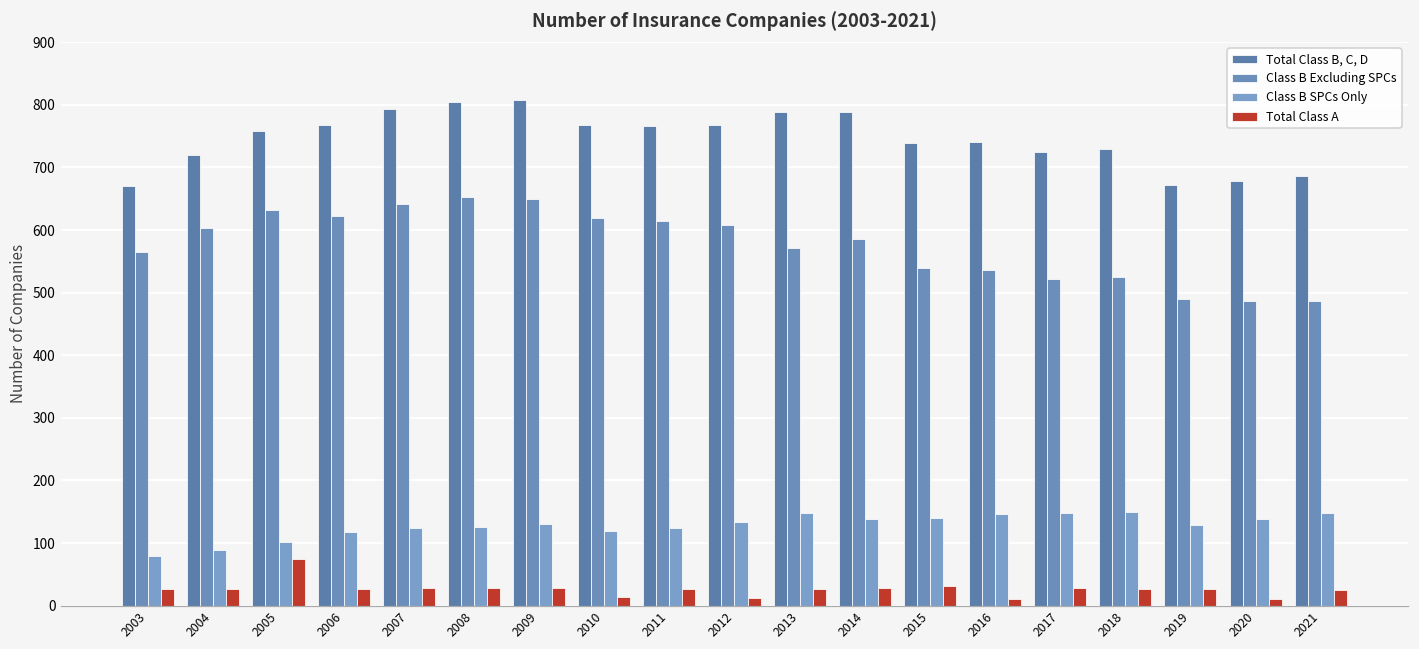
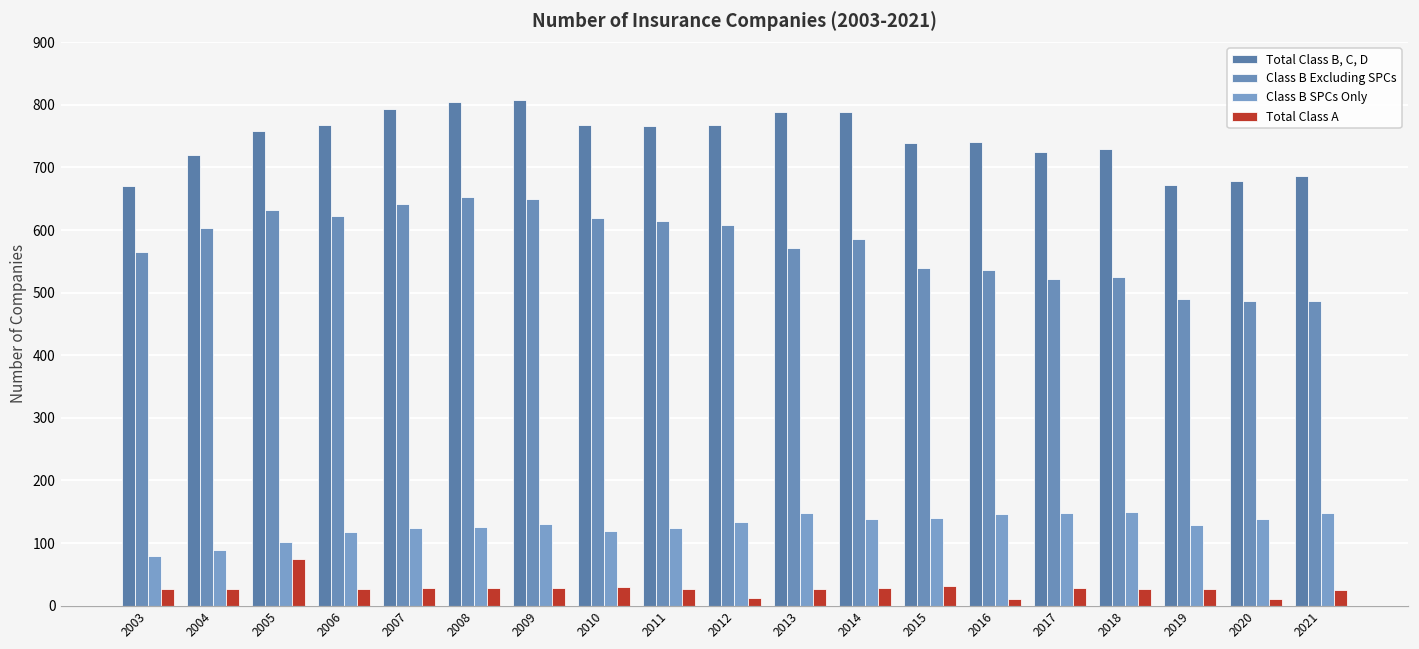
Total Class A, 2010: 10 -> 30
